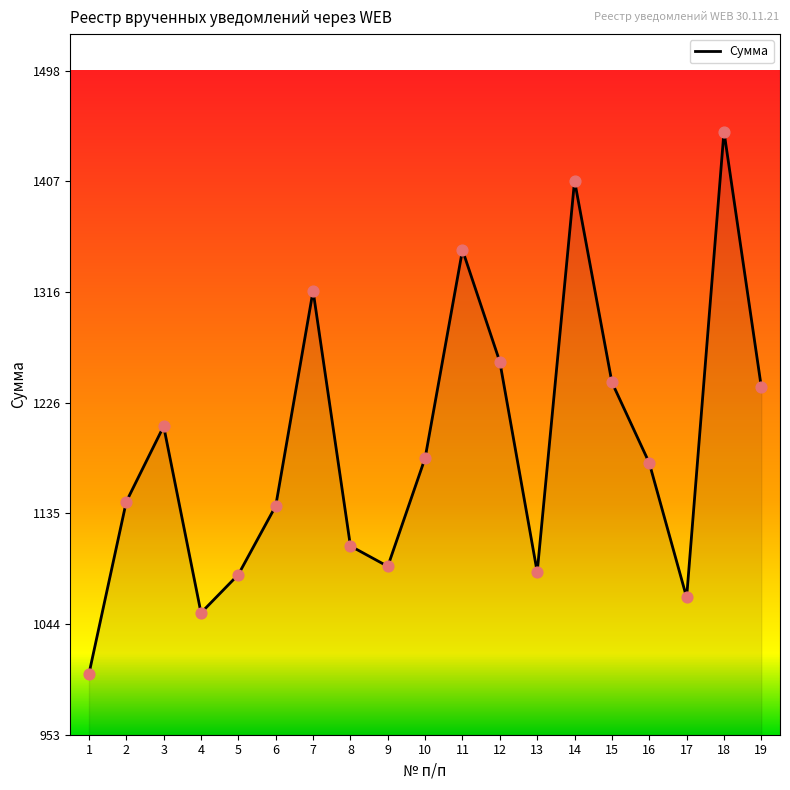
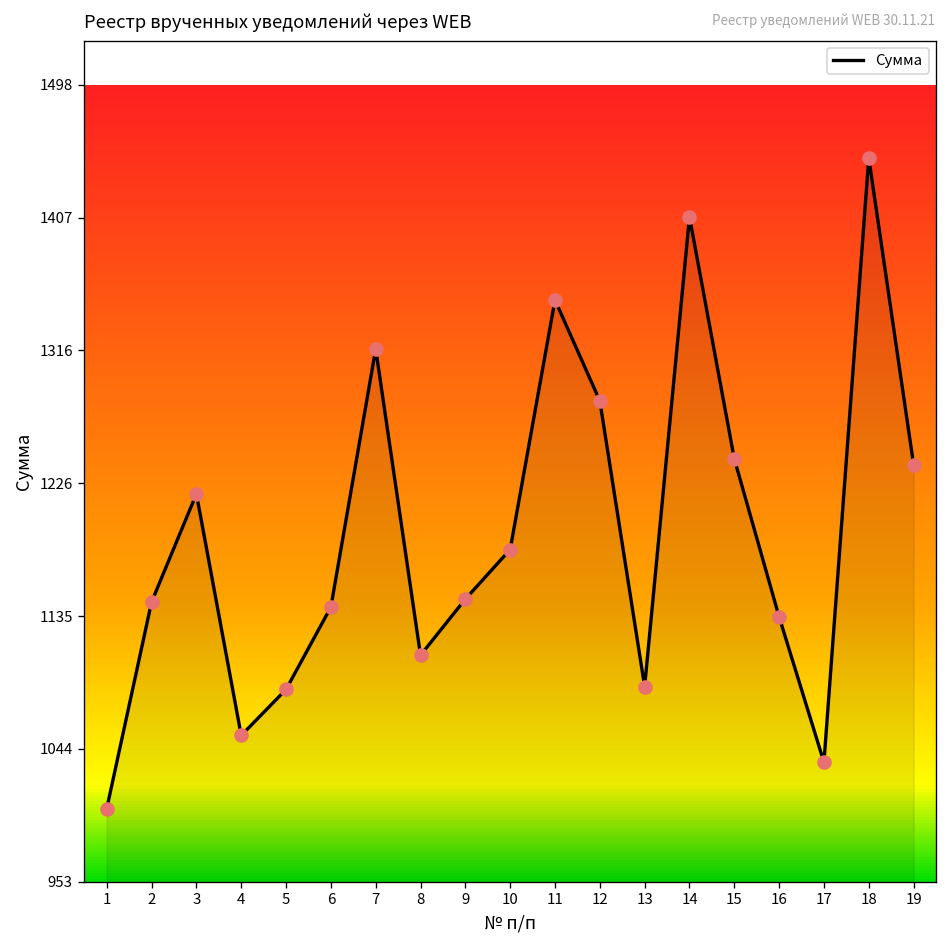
3: 1206 -> 1218
9: 1091 -> 1146
12: 1259 -> 1282
16: 1176 -> 1134
17: 1066 -> 1035
